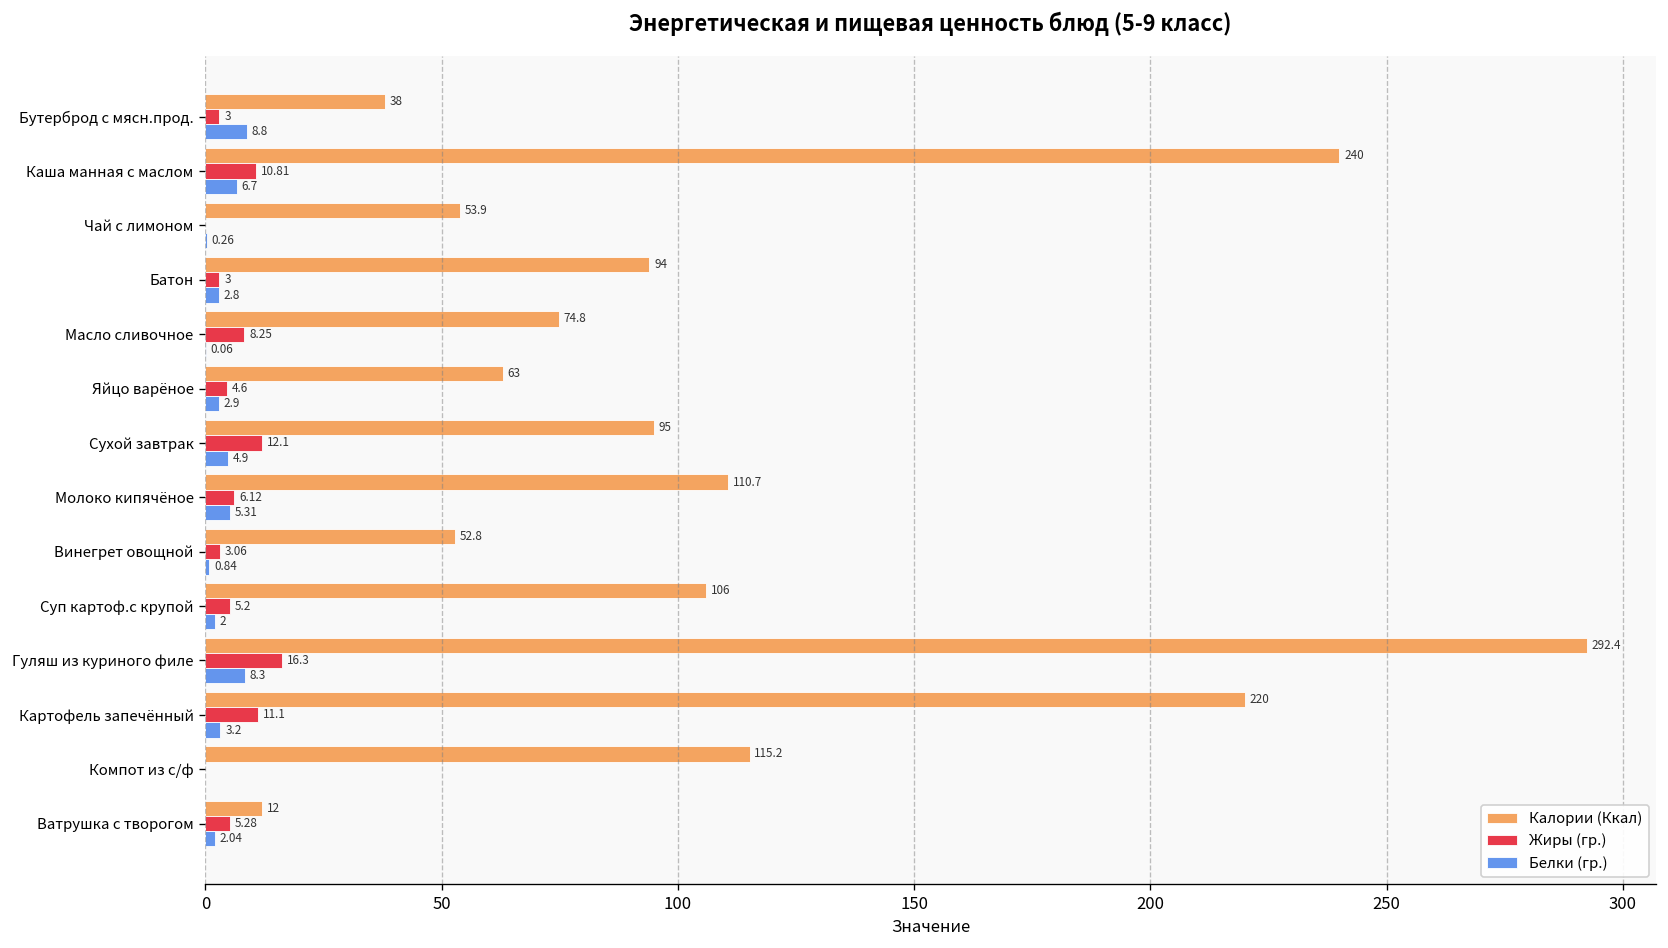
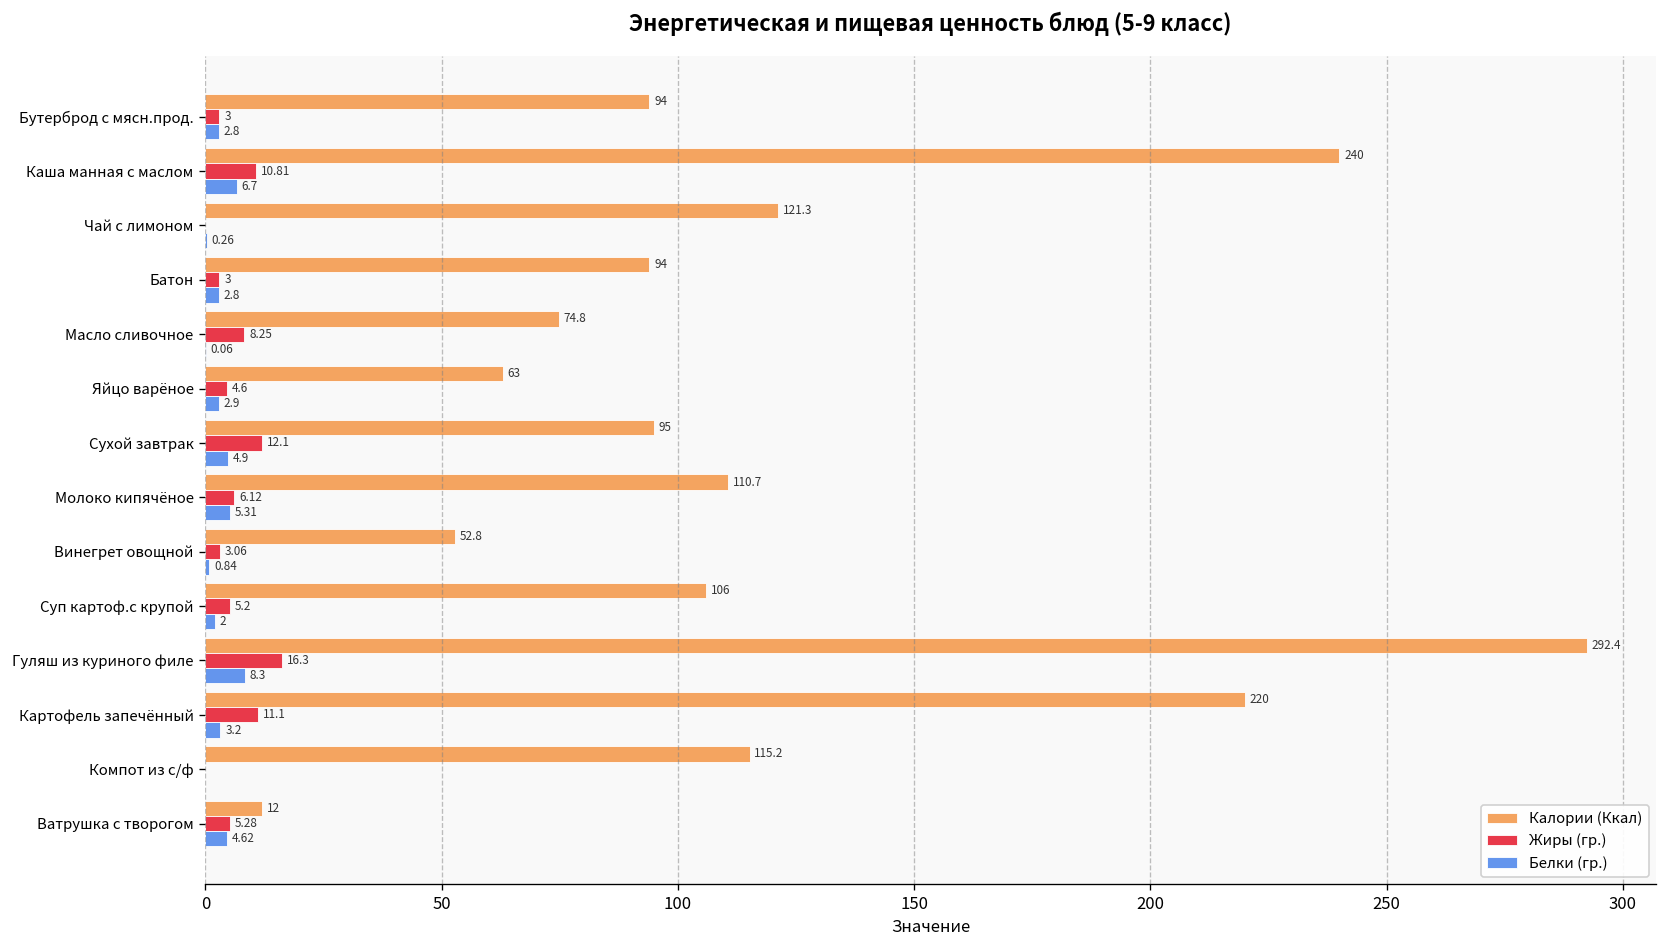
Калории (Ккал), Бутерброд с мясн.прод.: 38 -> 94
Белки (гр.), Бутерброд с мясн.прод.: 8.8 -> 2.8
Калории (Ккал), Чай с лимоном: 53.9 -> 121.3
Белки (гр.), Ватрушка с творогом: 2.04 -> 4.62
